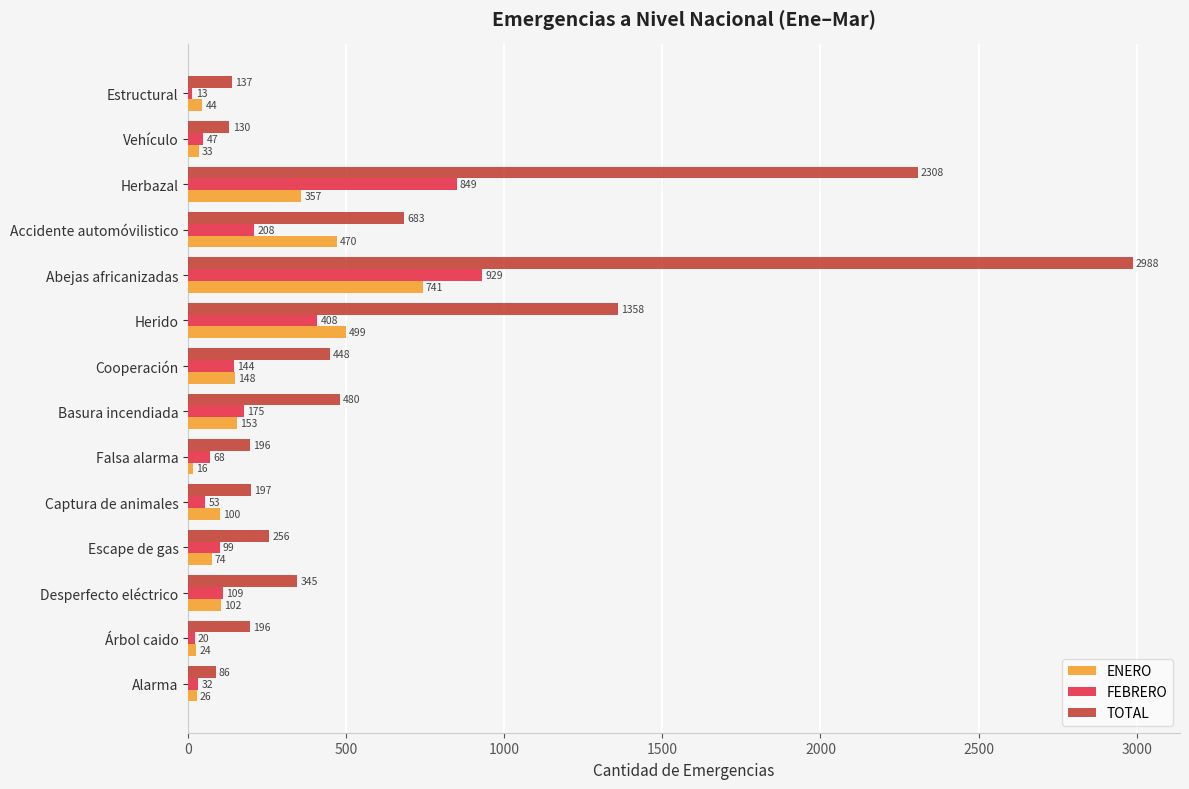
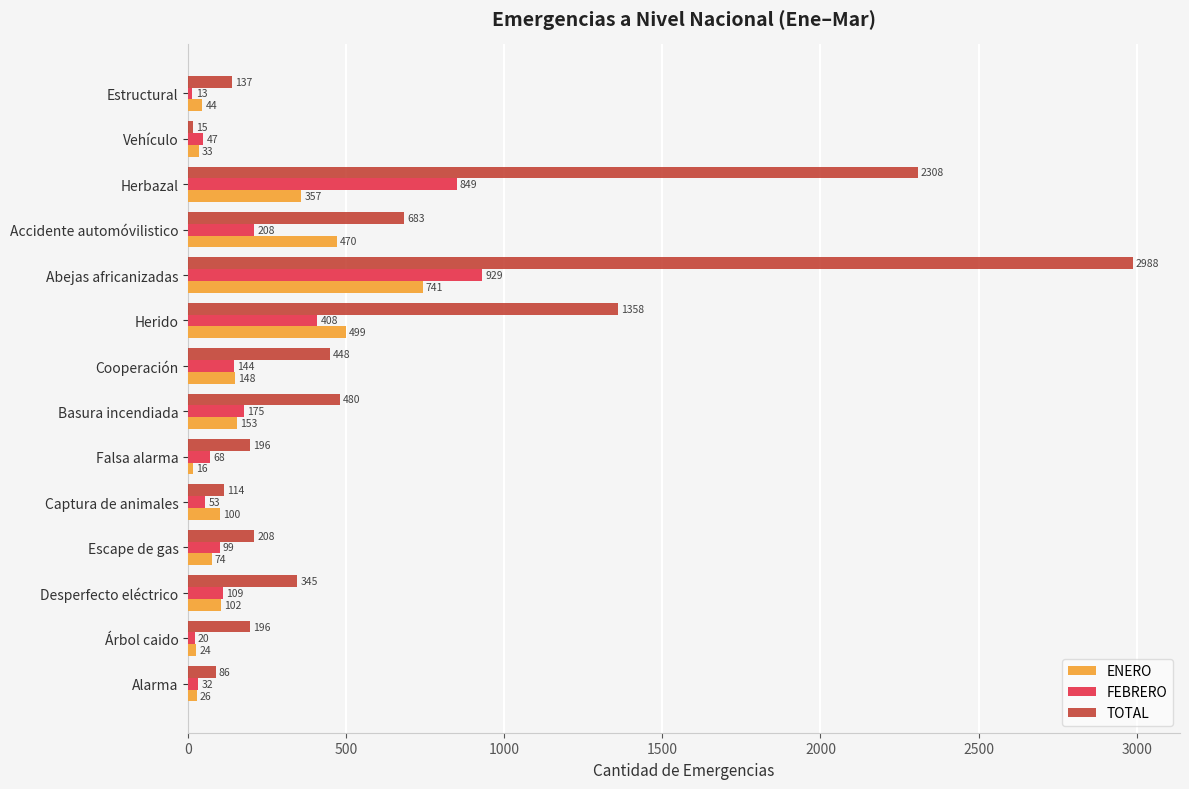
TOTAL, Vehículo: 130 -> 15
TOTAL, Captura de animales: 197 -> 114
TOTAL, Escape de gas: 256 -> 208
